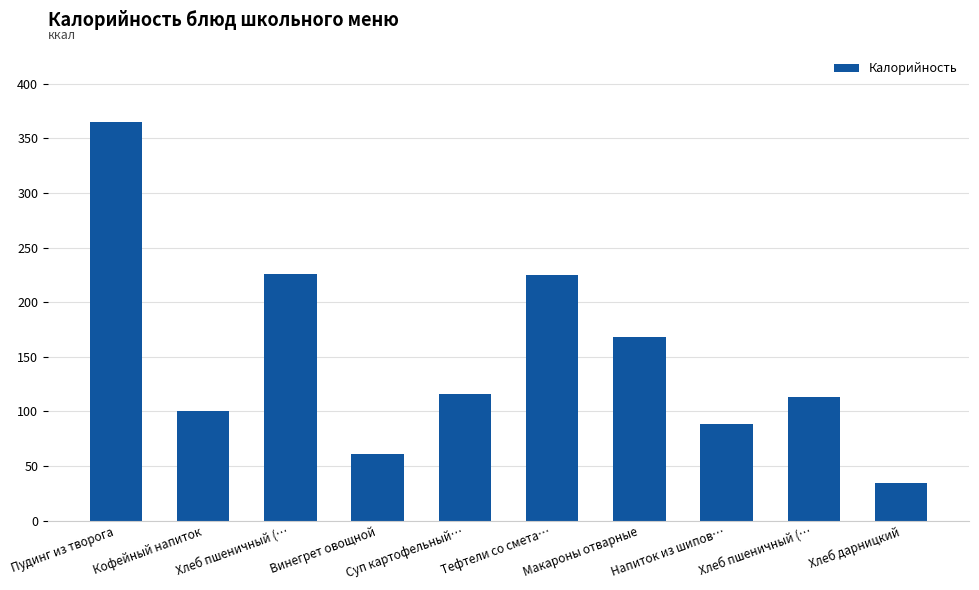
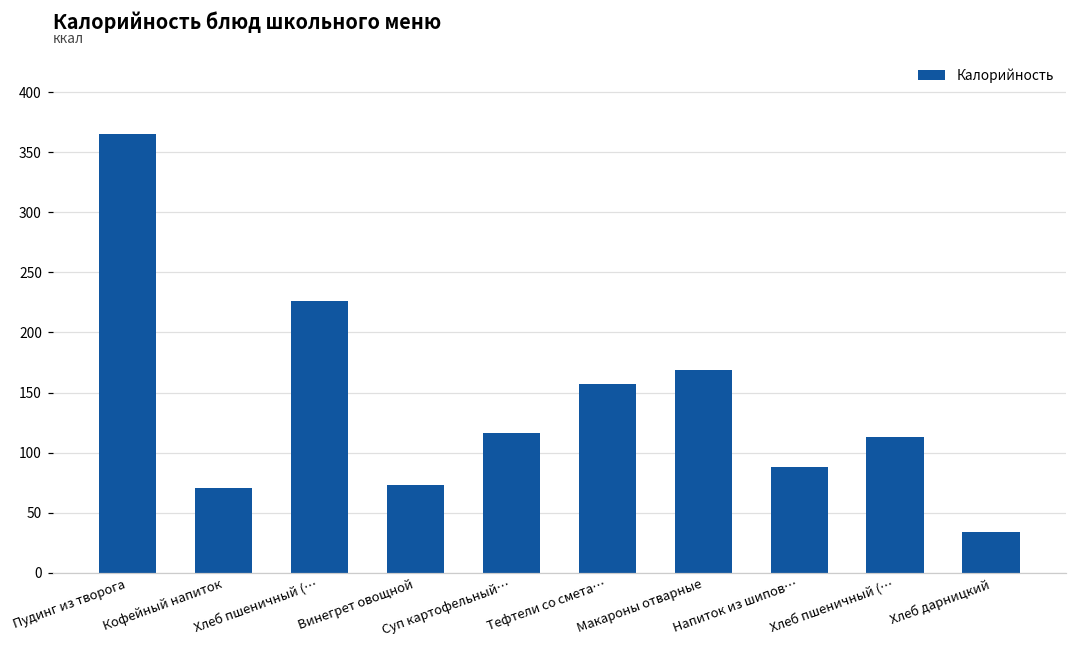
Кофейный напиток: 101 -> 70
Винегрет овощной: 62 -> 73
Тефтели со смета…: 225 -> 157
